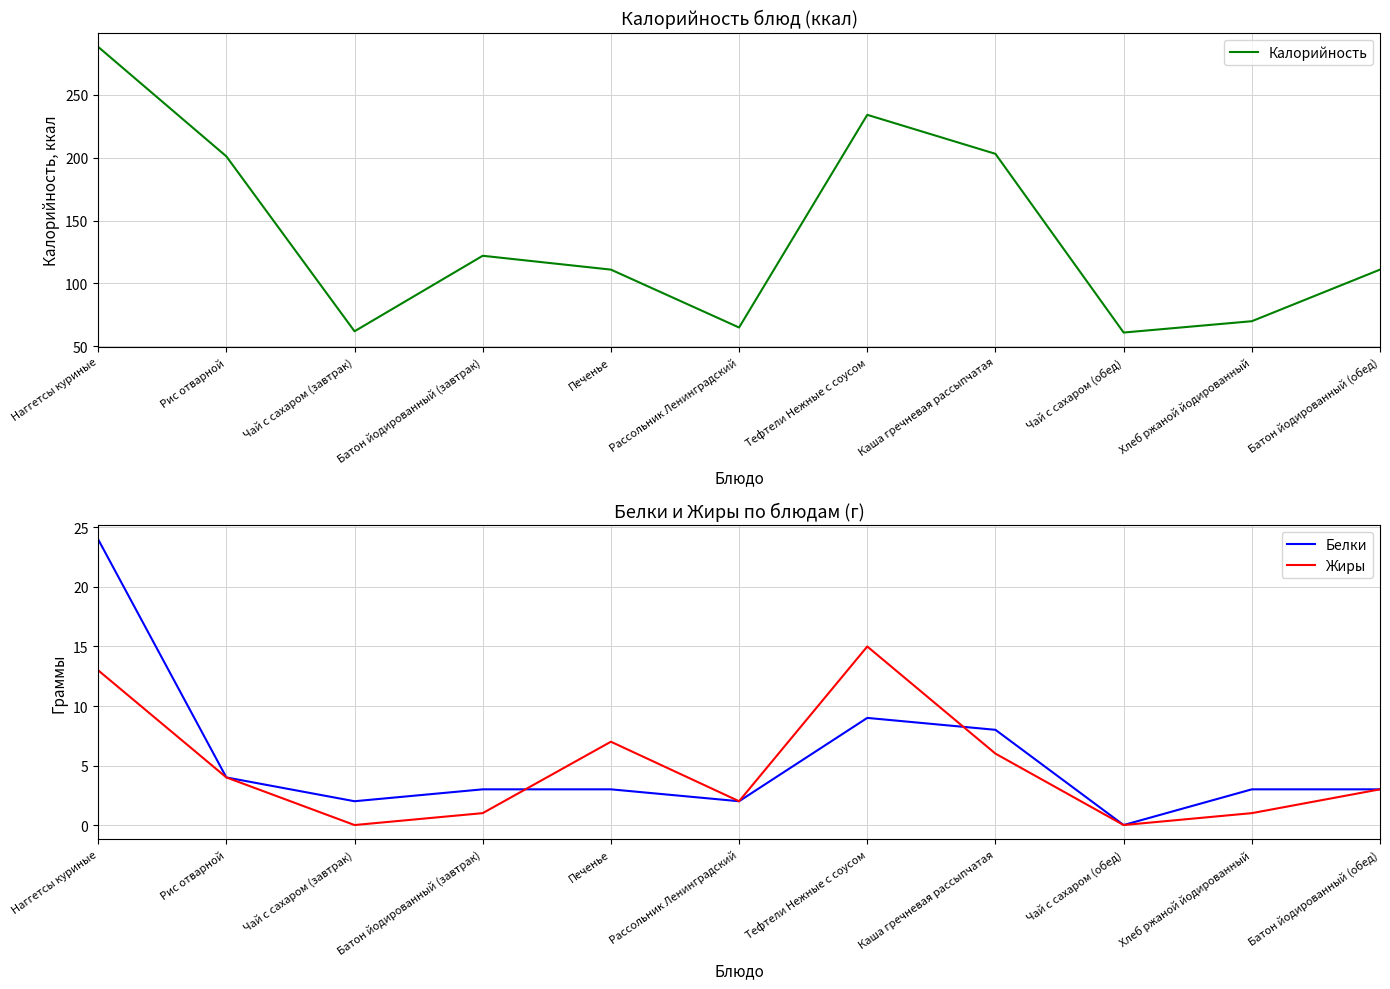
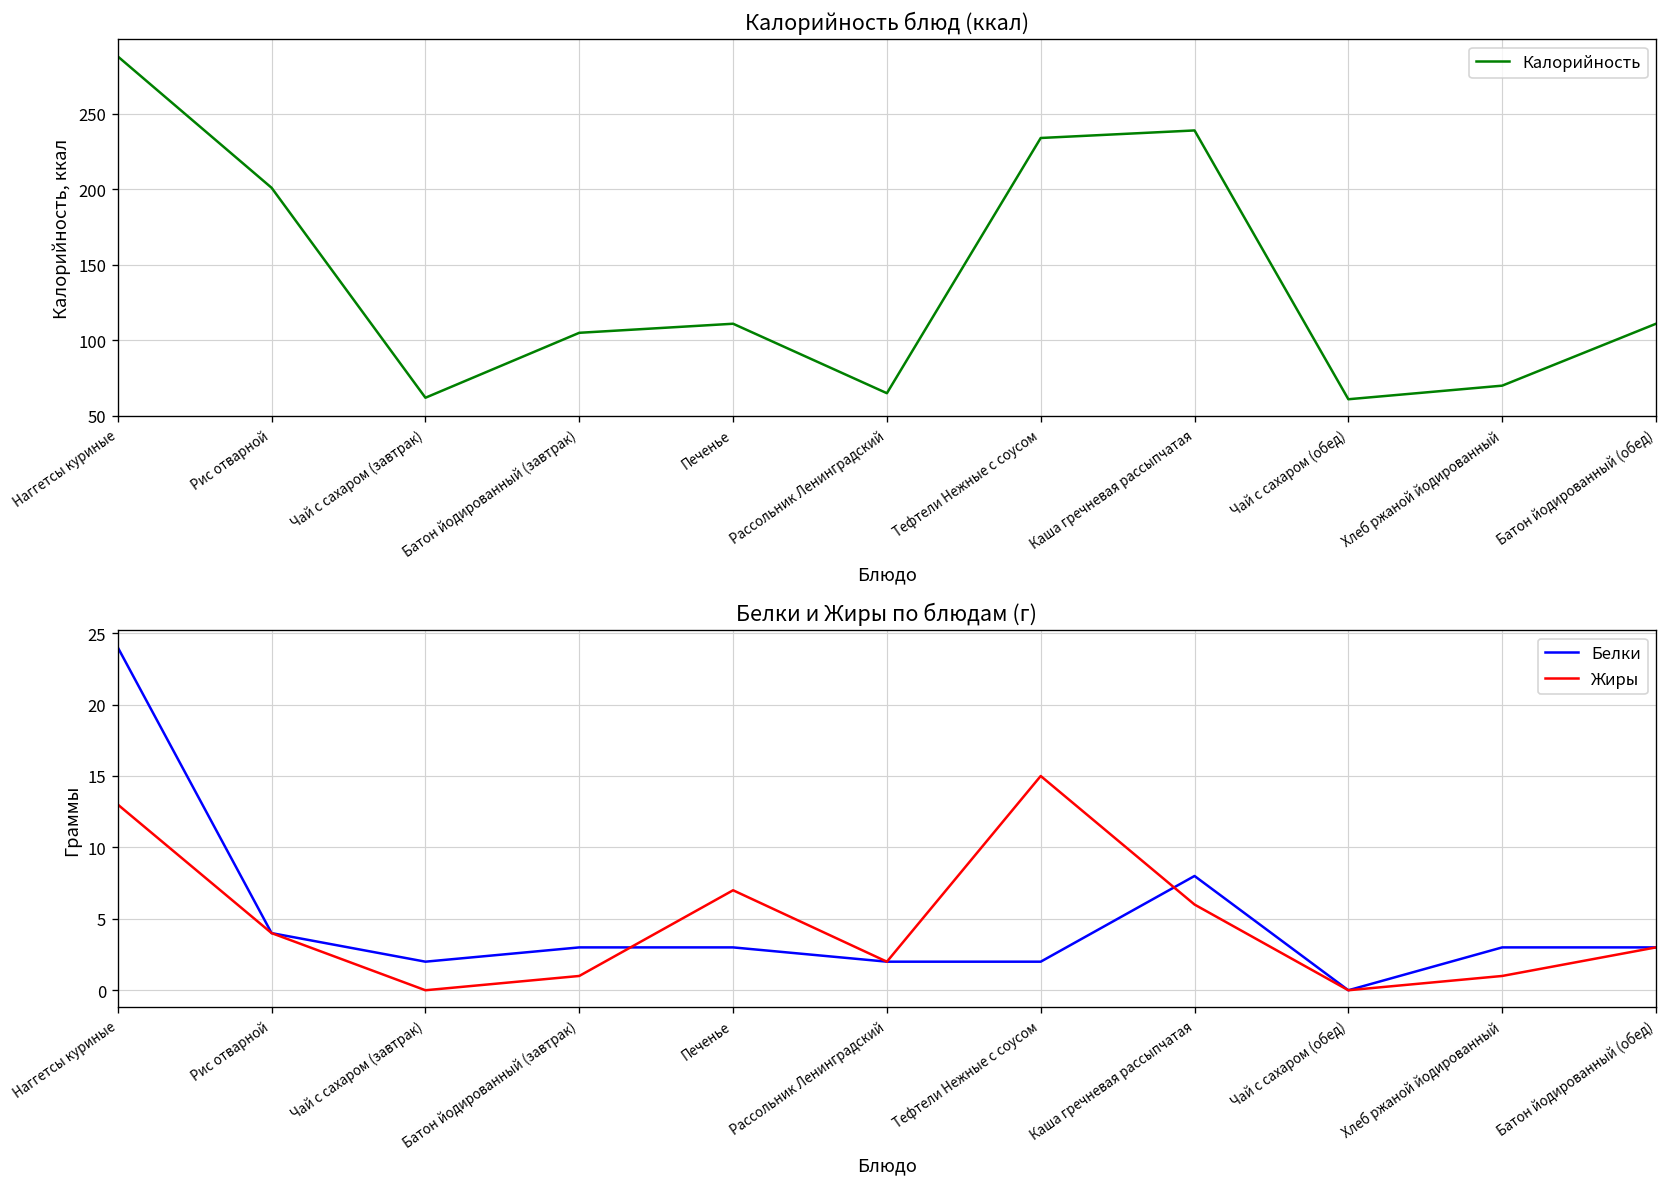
Калорийность блюд (ккал), Батон йодированный (завтрак): 122 -> 105
Калорийность блюд (ккал), Каша гречневая рассыпчатая: 203 -> 239
Белки и Жиры по блюдам (г), Белки, Тефтели Нежные с соусом: 9 -> 2
